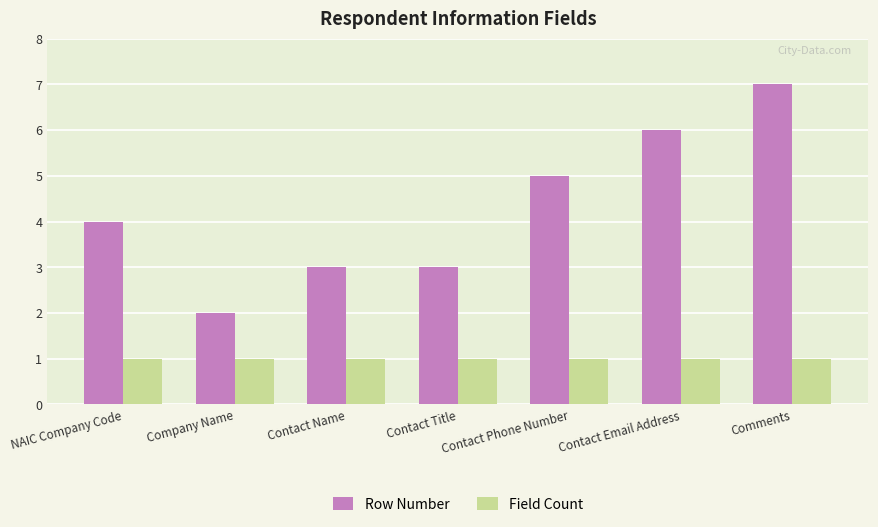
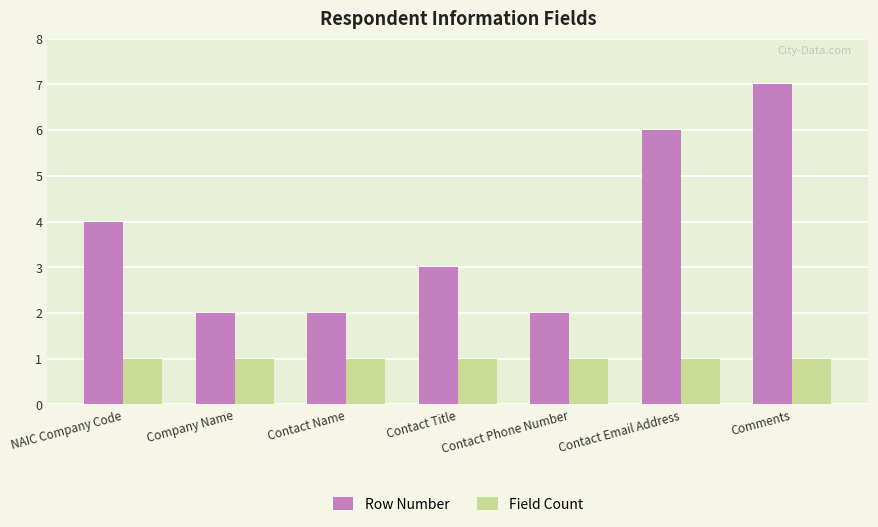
Row Number, Contact Name: 3 -> 2
Row Number, Contact Phone Number: 5 -> 2
